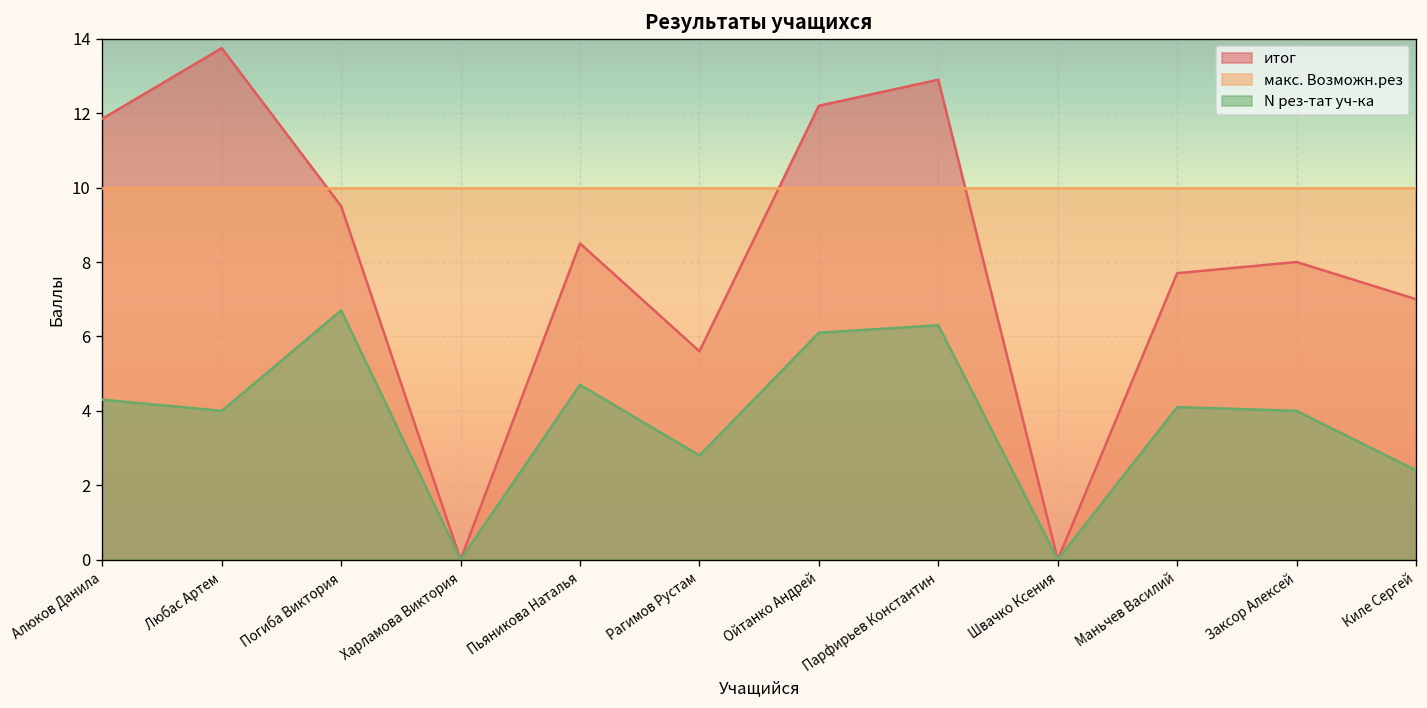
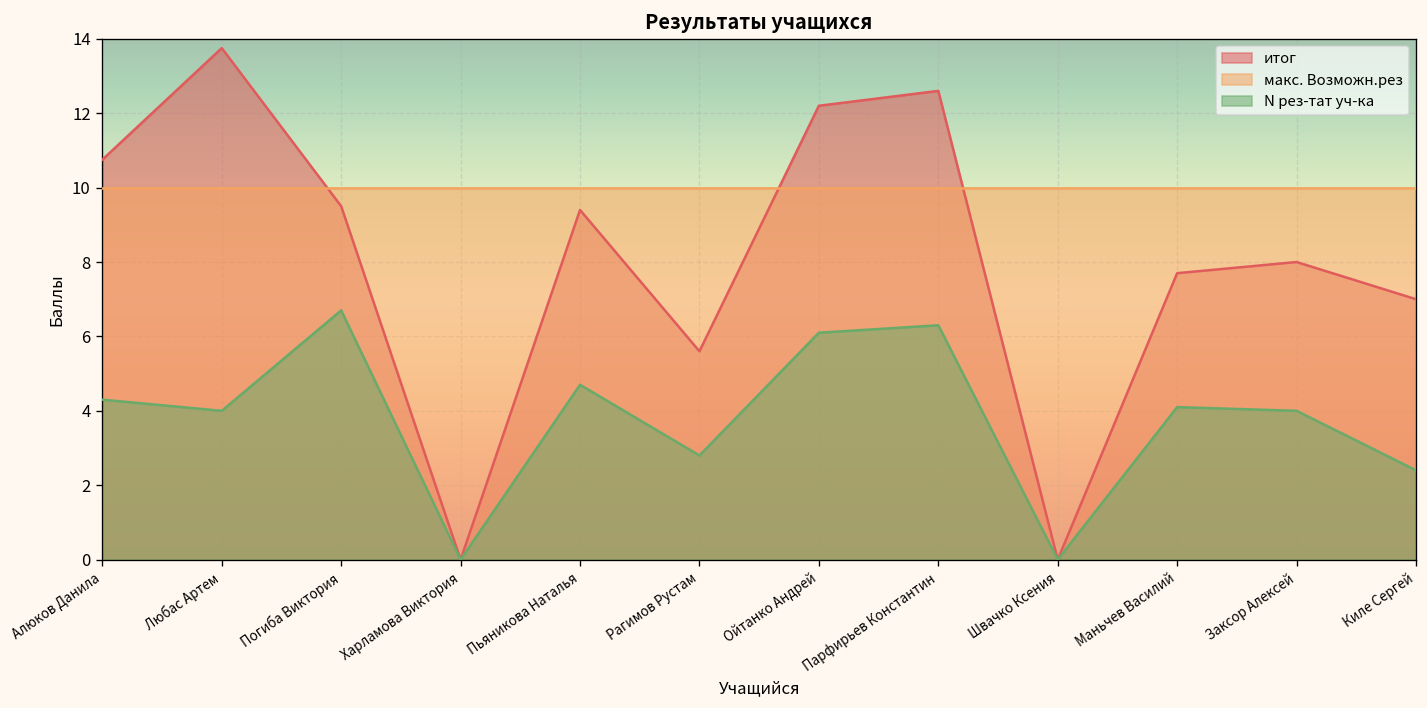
итог, Алюков Данила: 11.9 -> 10.8
итог, Пьяникова Наталья: 8.5 -> 9.4
итог, Парфирьев Константин: 12.9 -> 12.6
